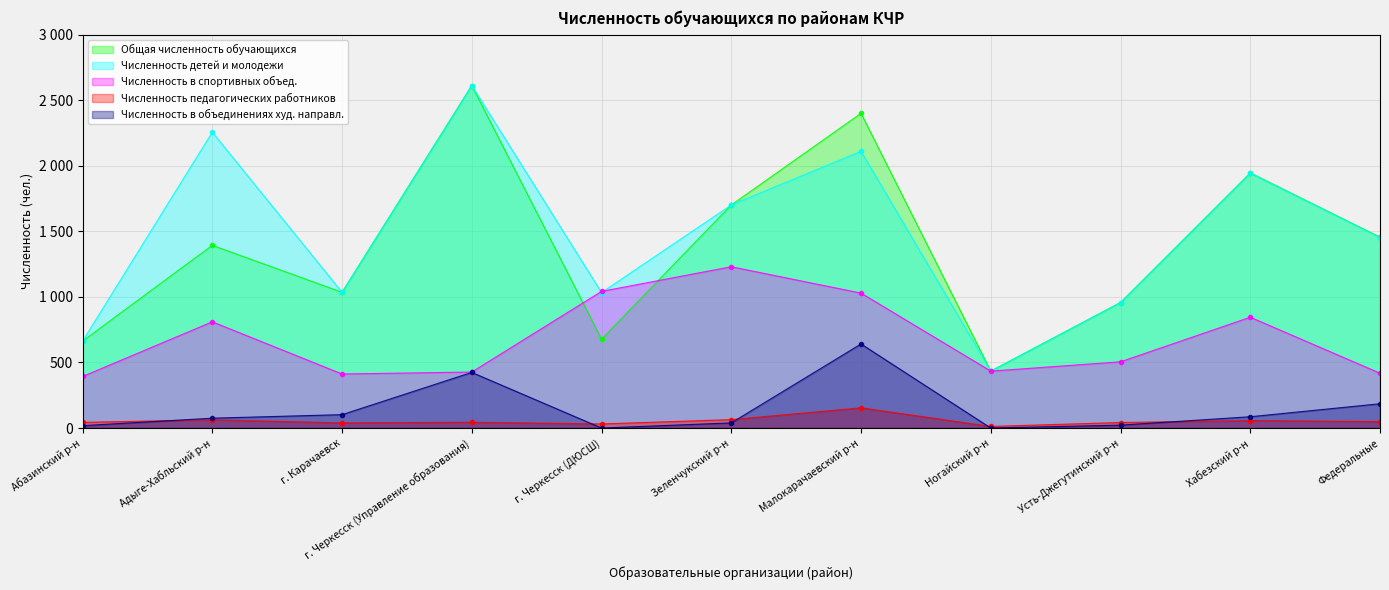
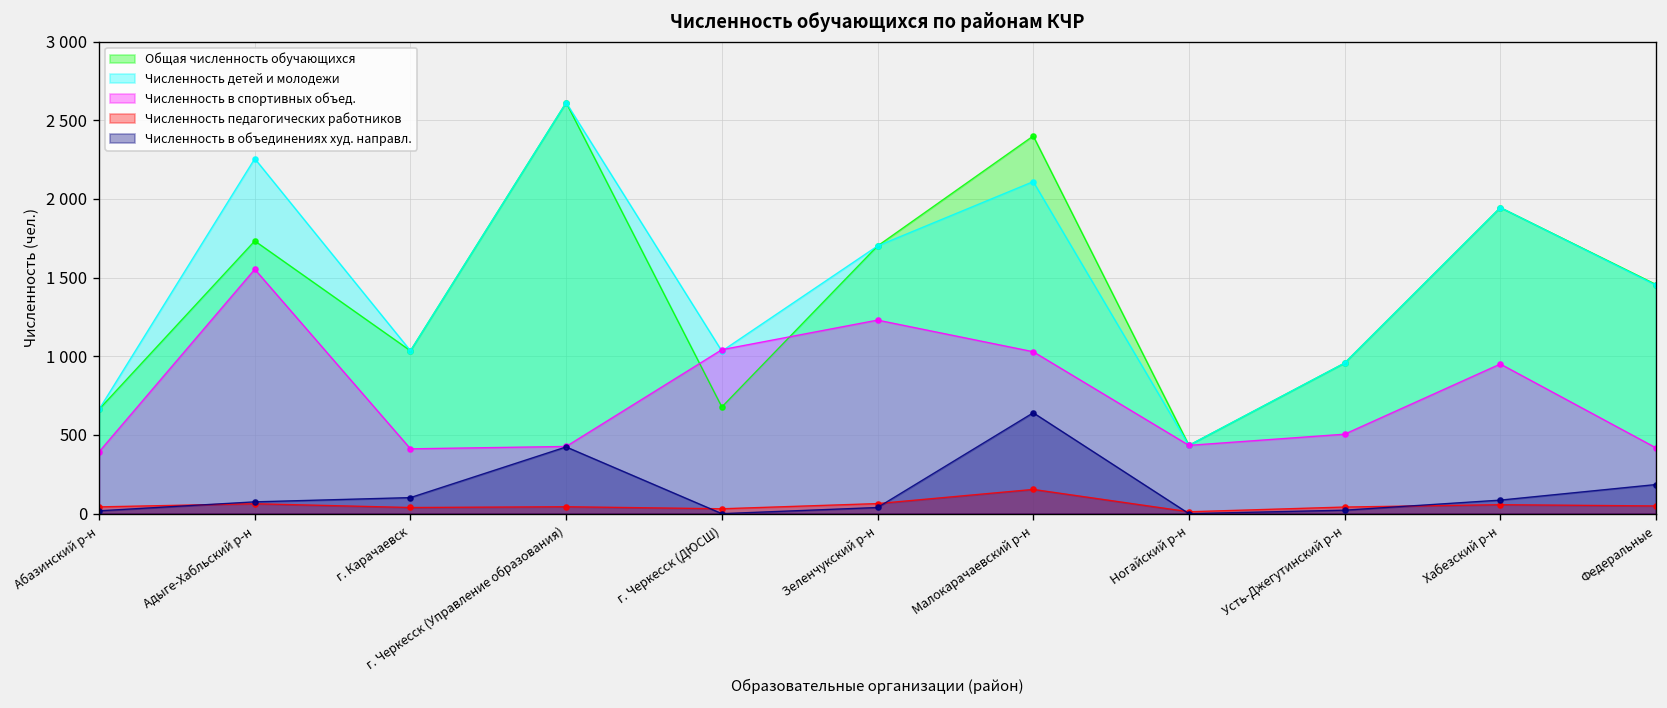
Общая численность обучающихся, Адыге-Хабльский р-н: 1390 -> 1730
Численность в спортивных объед., Адыге-Хабльский р-н: 810 -> 1550
Численность в спортивных объед., Хабезский р-н: 850 -> 950
